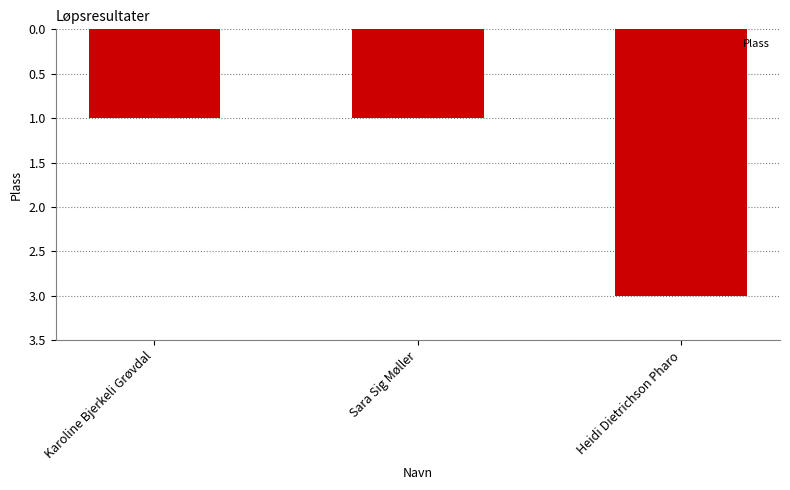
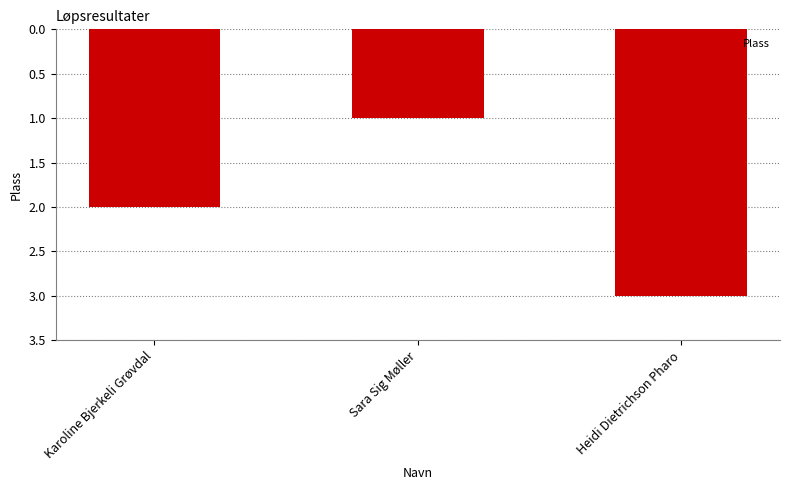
Karoline Bjerkeli Grøvdal: 1 -> 2
